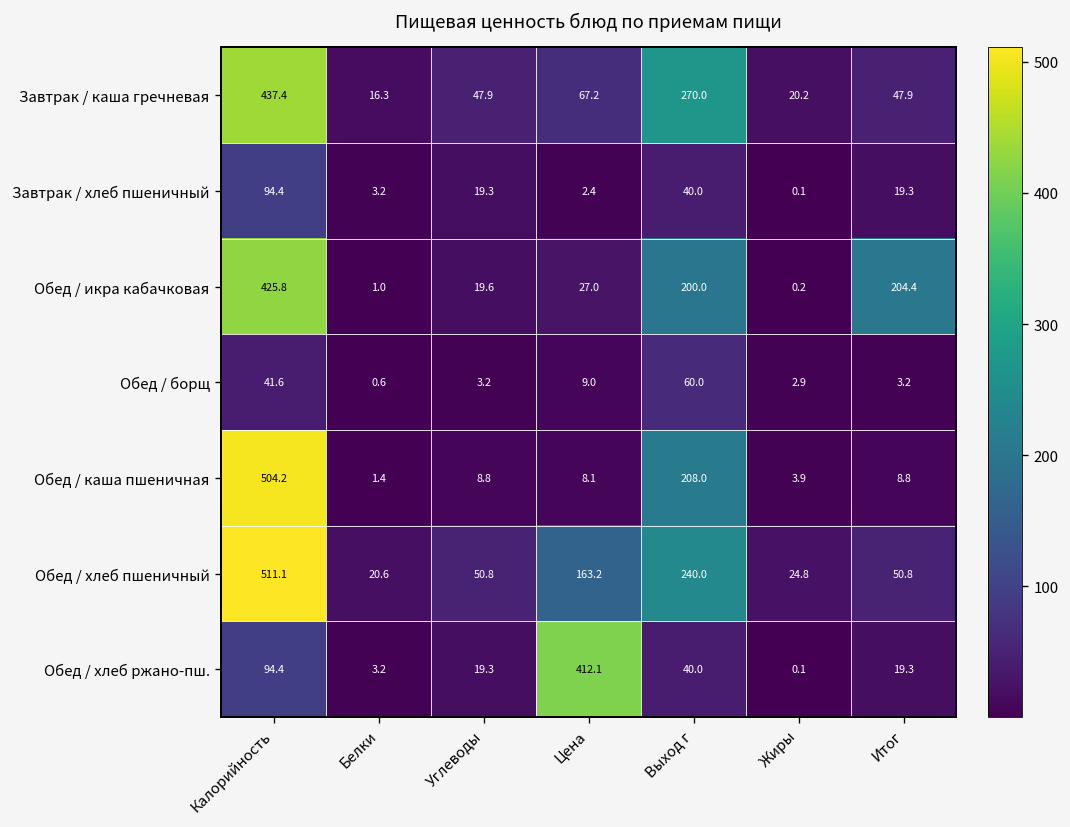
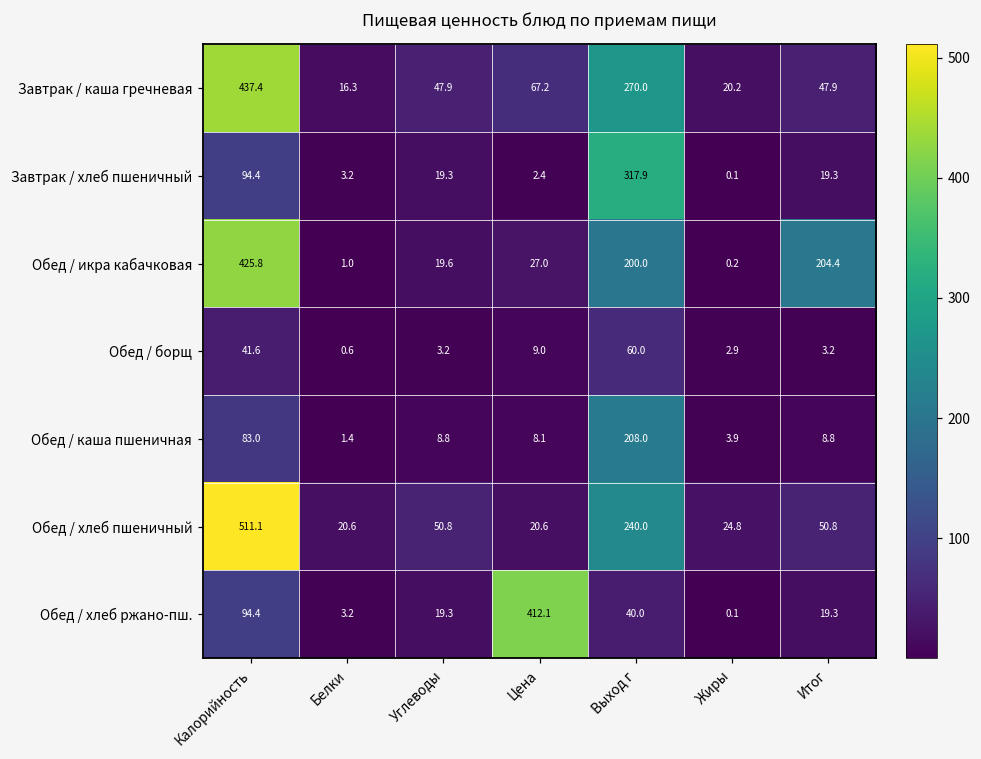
Завтрак / хлеб пшеничный, Выход г: 40.0 -> 317.9
Обед / каша пшеничная, Калорийность: 504.2 -> 83.0
Обед / хлеб пшеничный, Цена: 163.2 -> 20.6
